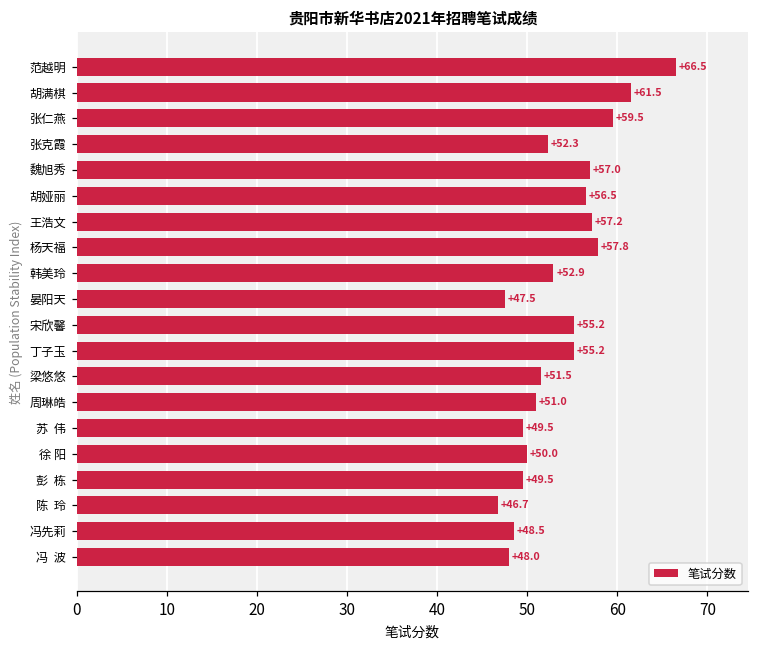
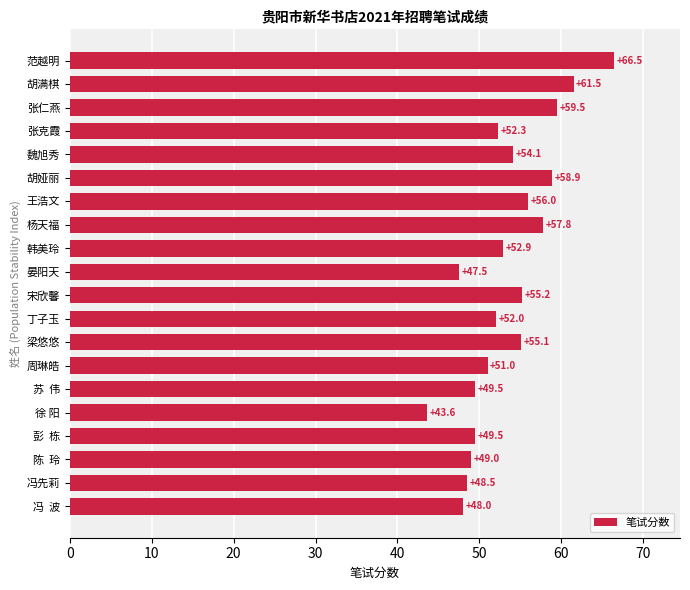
魏旭秀: +57.0 -> +54.1
胡娅丽: +56.5 -> +58.9
王浩文: +57.2 -> +56.0
丁子玉: +55.2 -> +52.0
梁悠悠: +51.5 -> +55.1
徐 阳: +50.0 -> +43.6
陈 玲: +46.7 -> +49.0
